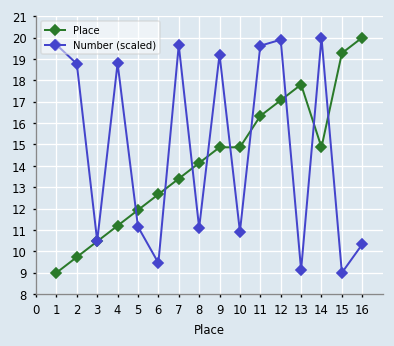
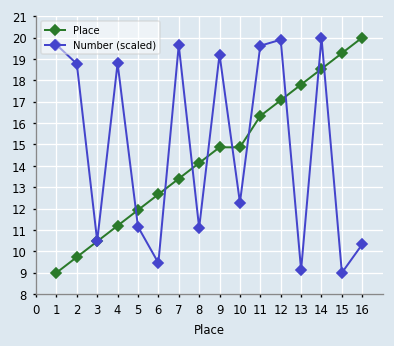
Number (scaled), 10: 10.9 -> 12.3
Place, 14: 14.9 -> 18.5
